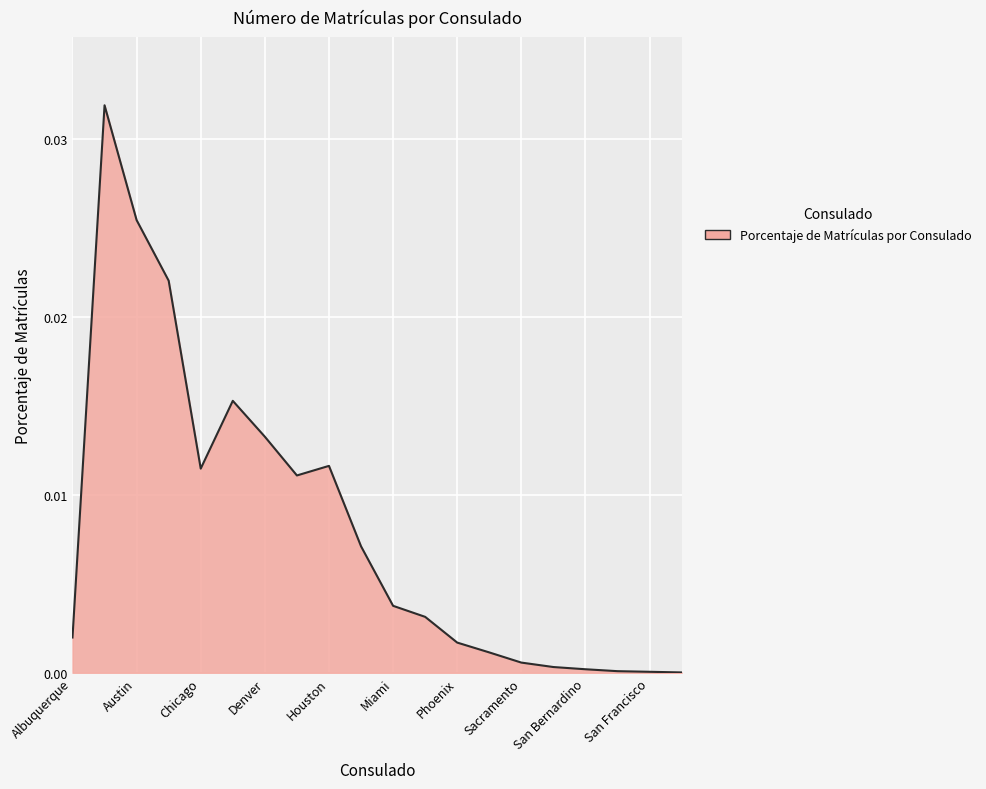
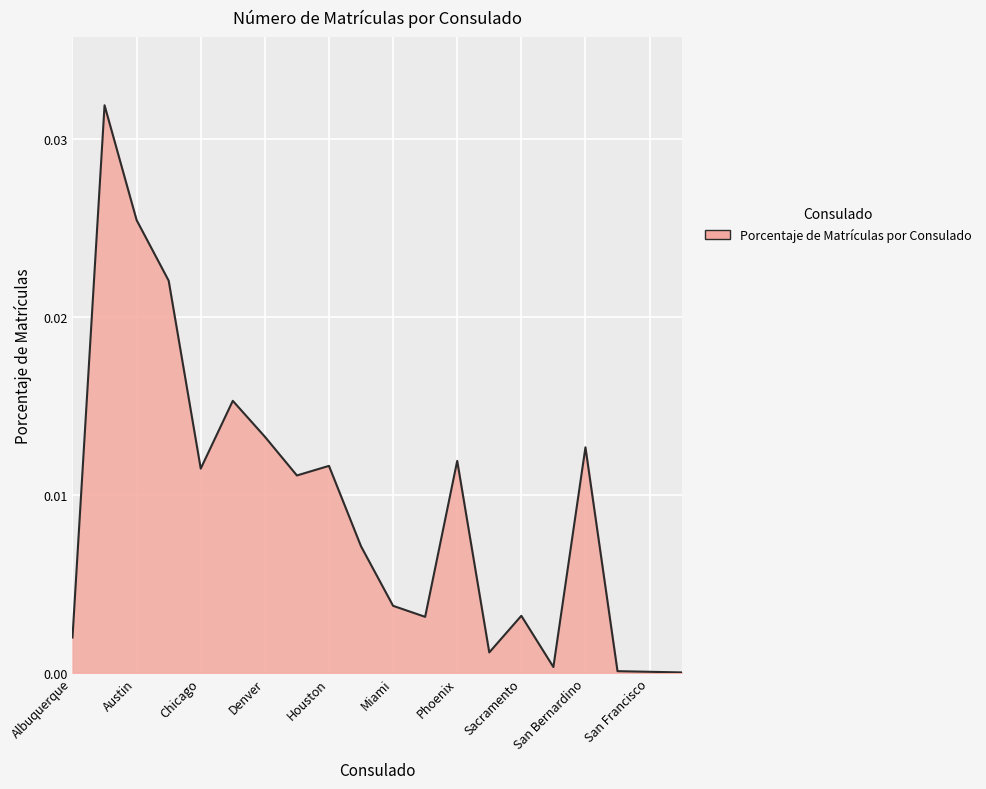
Phoenix: 0.0017 -> 0.0119
Sacramento: 0.0006 -> 0.0032
San Bernardino: 0.0002 -> 0.0127
